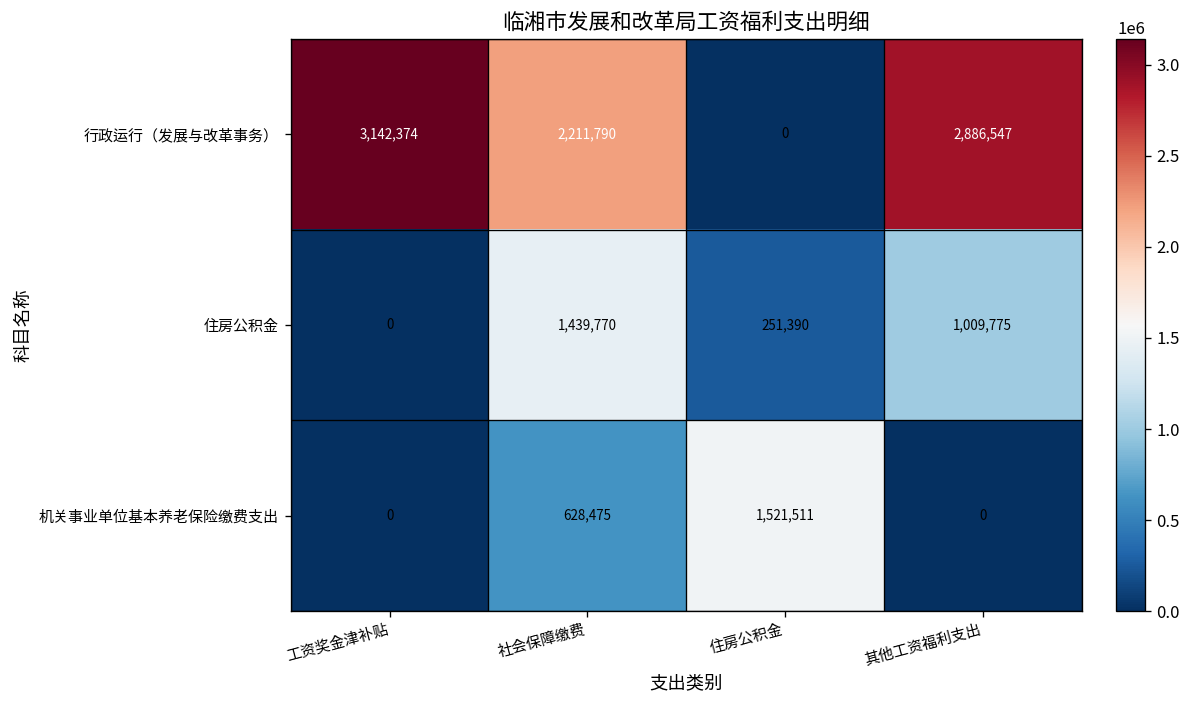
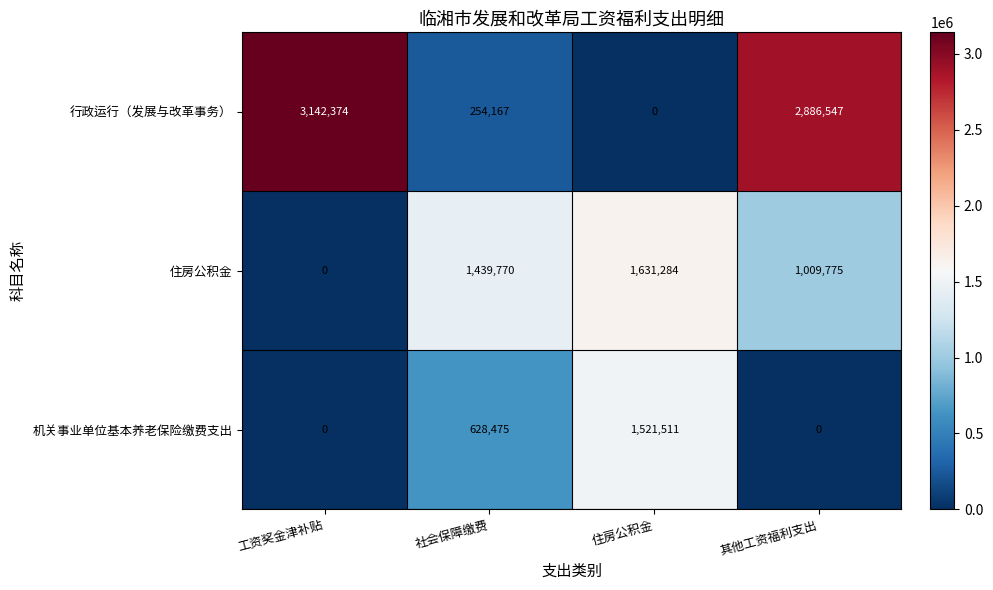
行政运行（发展与改革事务）, 社会保障缴费: 2,211,790 -> 254,167
住房公积金, 住房公积金: 251,390 -> 1,631,284
